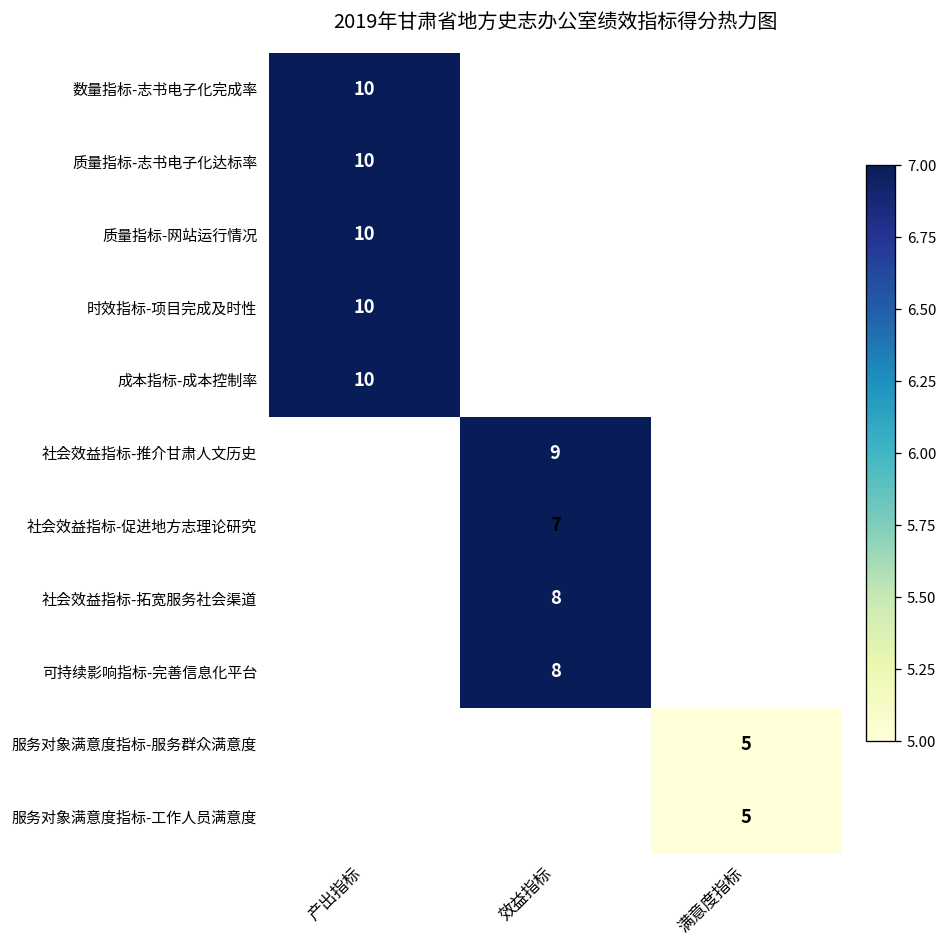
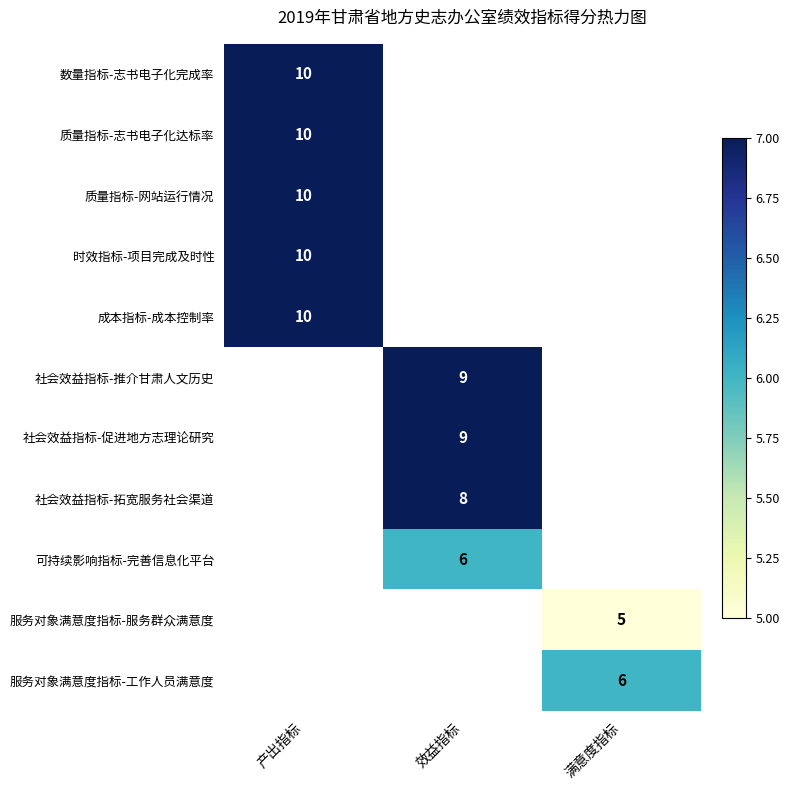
社会效益指标-促进地方志理论研究, 效益指标: 7 -> 9
可持续影响指标-完善信息化平台, 效益指标: 8 -> 6
服务对象满意度指标-工作人员满意度, 满意度指标: 5 -> 6
